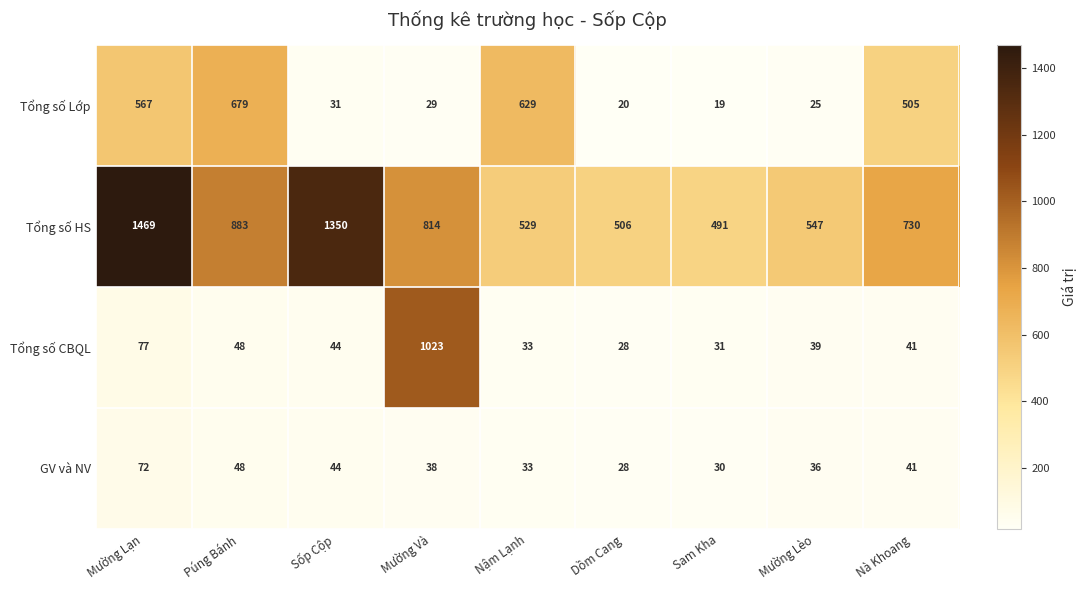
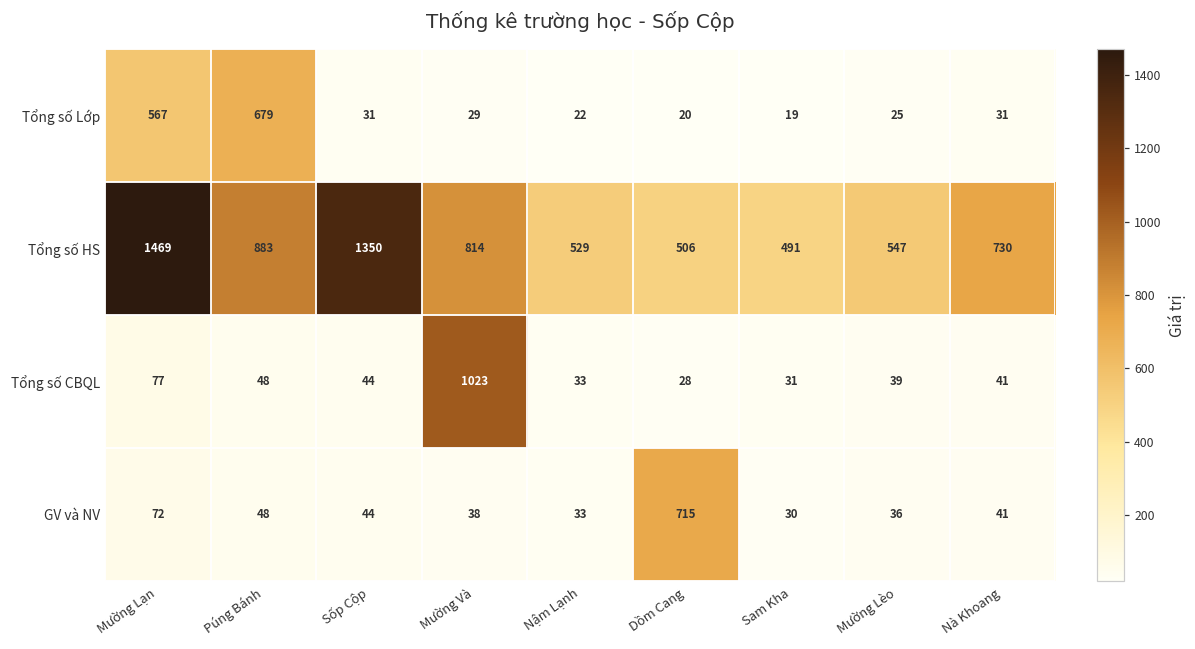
Tổng số Lớp, Nậm Lạnh: 629 -> 22
Tổng số Lớp, Nà Khoang: 505 -> 31
GV và NV, Dồm Cang: 28 -> 715
